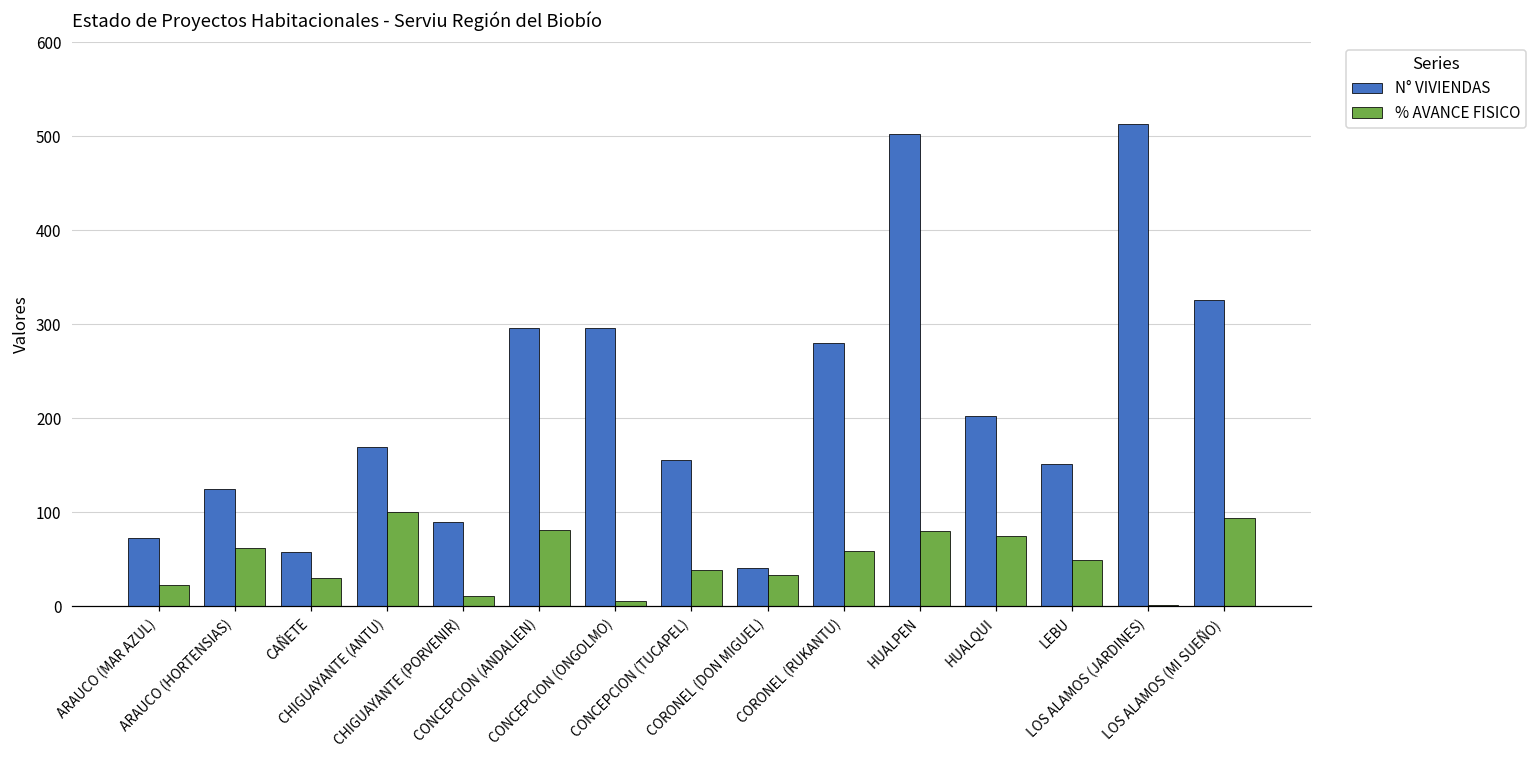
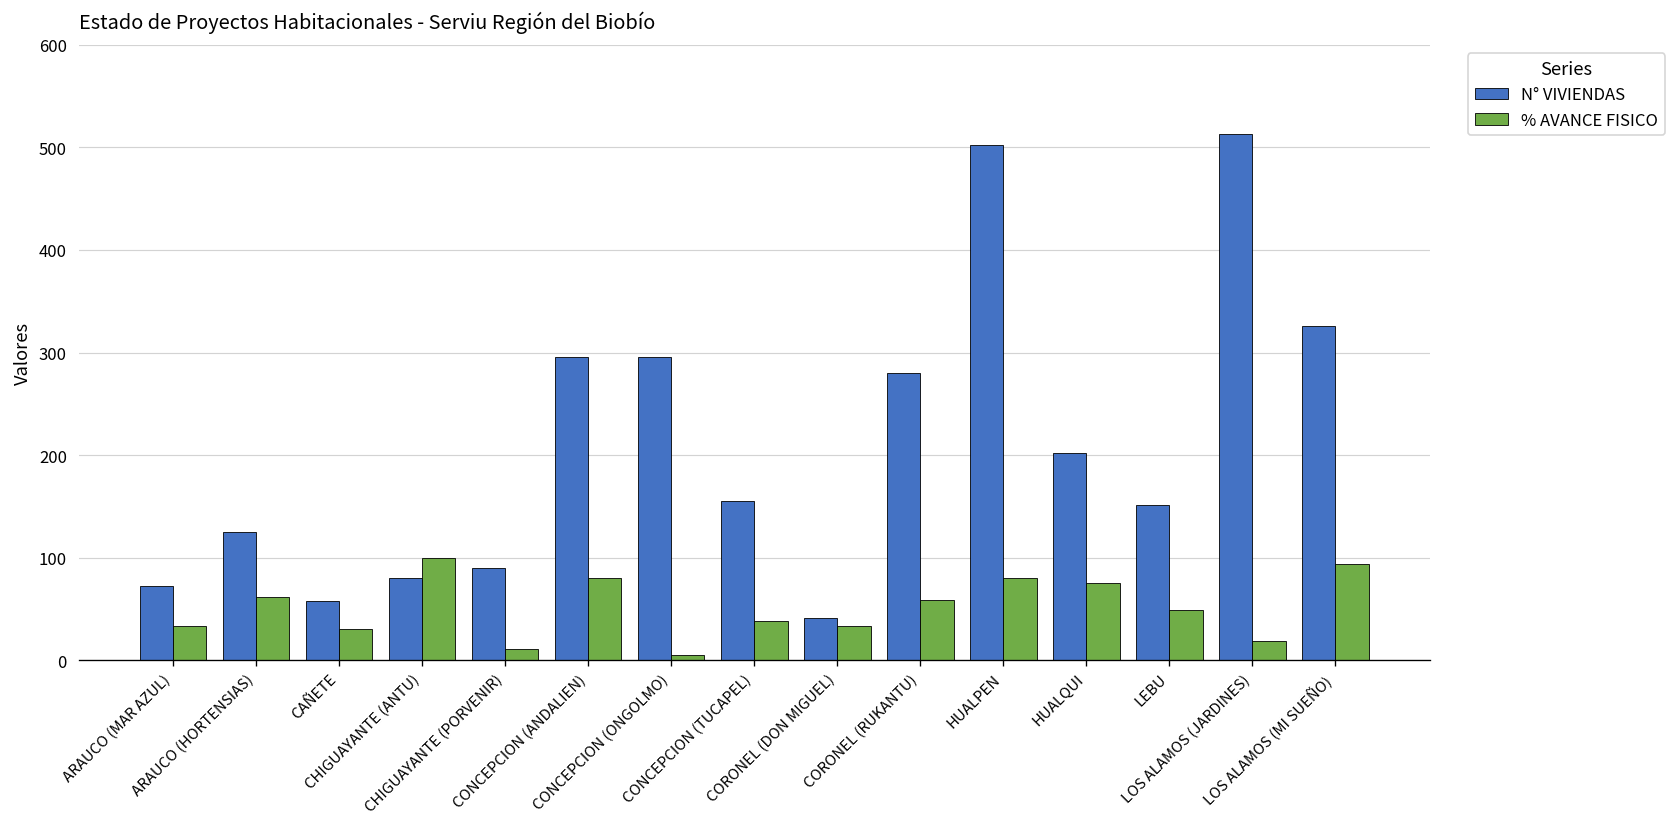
% AVANCE FISICO, ARAUCO (MAR AZUL): 20 -> 30
N° VIVIENDAS, CHIGUAYANTE (ANTU): 170 -> 80
% AVANCE FISICO, LOS ALAMOS (JARDINES): 0 -> 20
